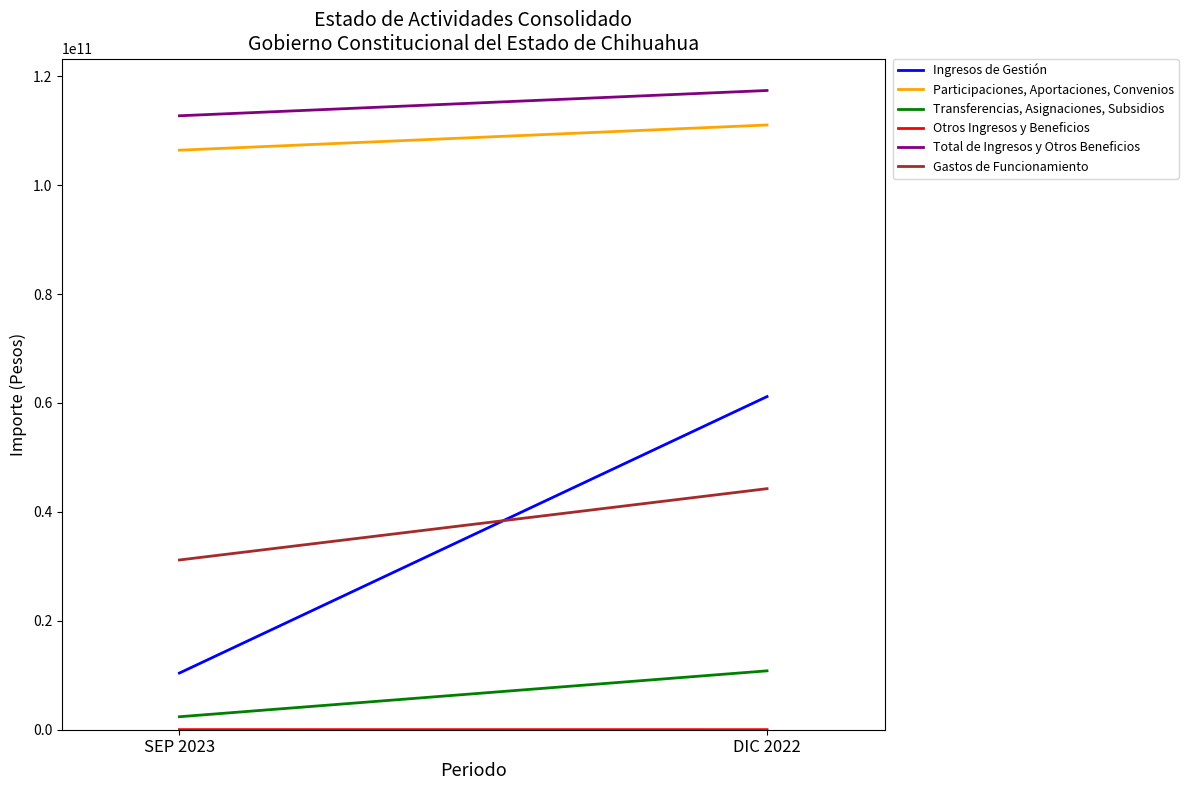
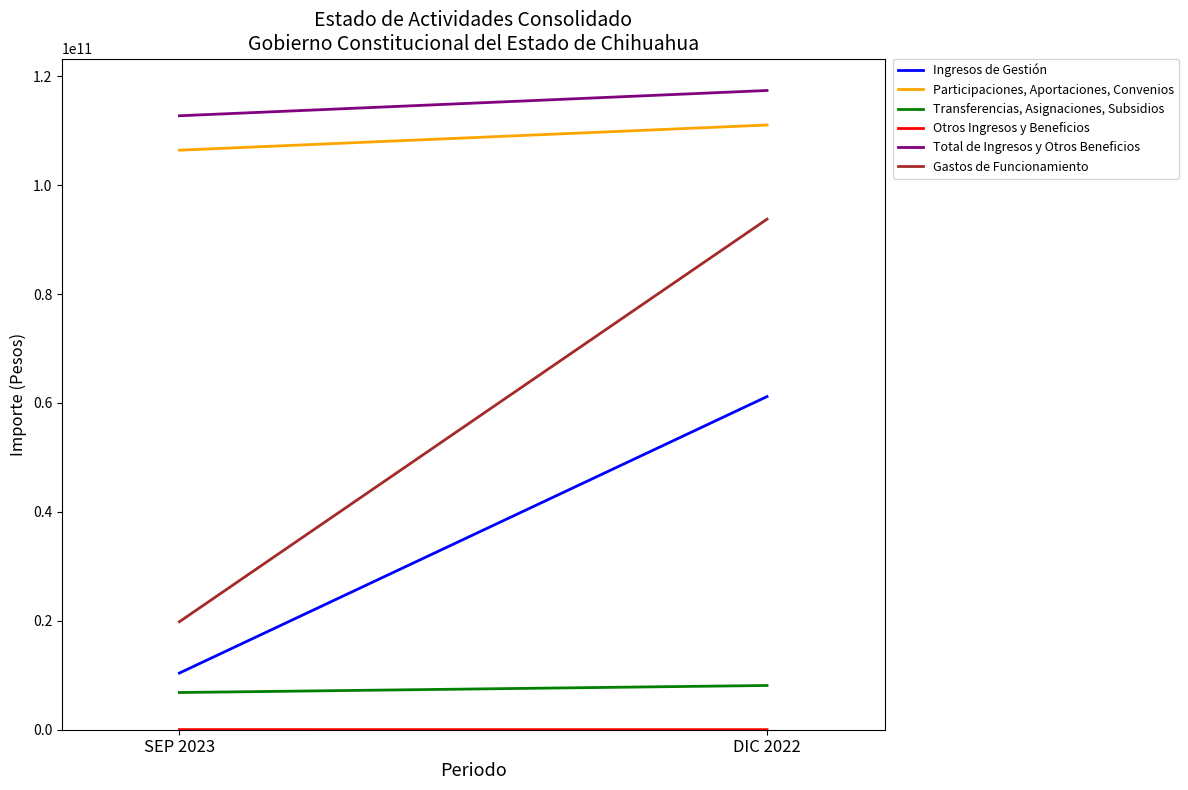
Transferencias, Asignaciones, Subsidios, SEP 2023: 2000000000 -> 7000000000
Gastos de Funcionamiento, SEP 2023: 31000000000 -> 20000000000
Transferencias, Asignaciones, Subsidios, DIC 2022: 11000000000 -> 8000000000
Gastos de Funcionamiento, DIC 2022: 44000000000 -> 94000000000
